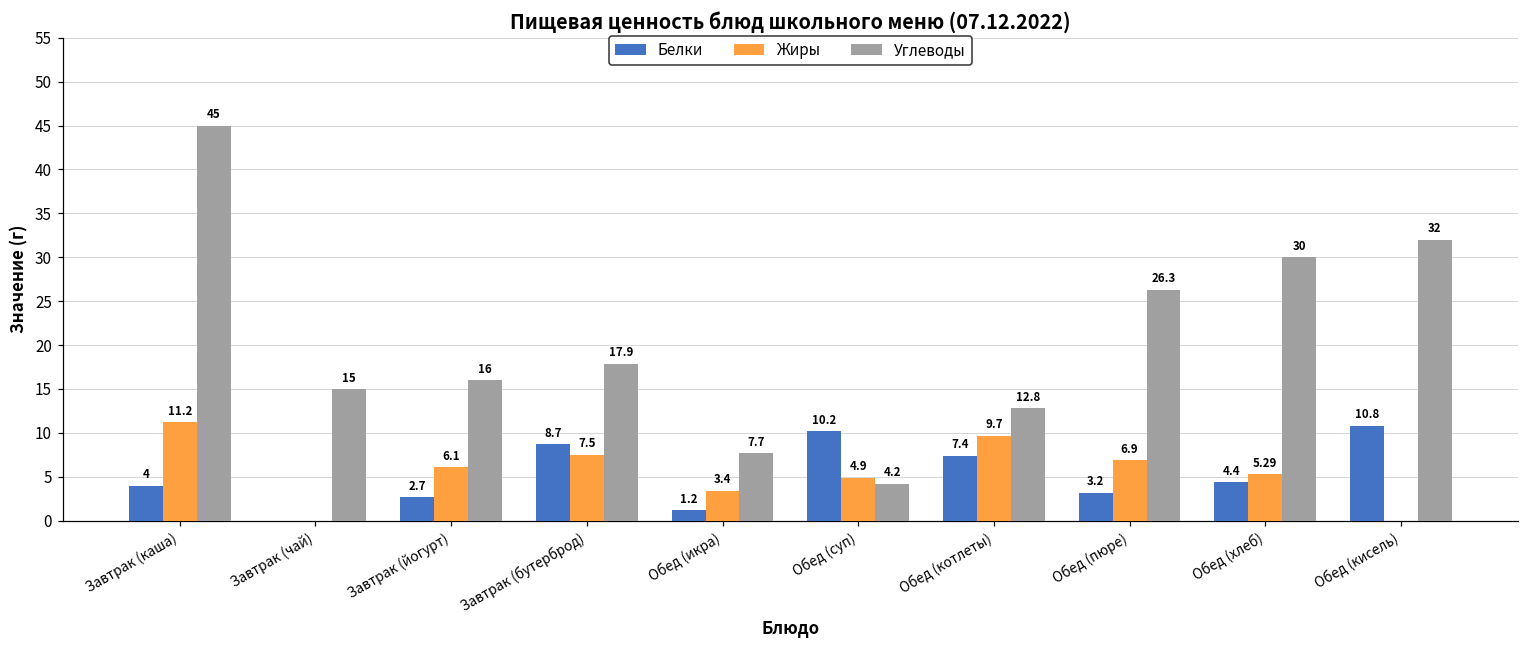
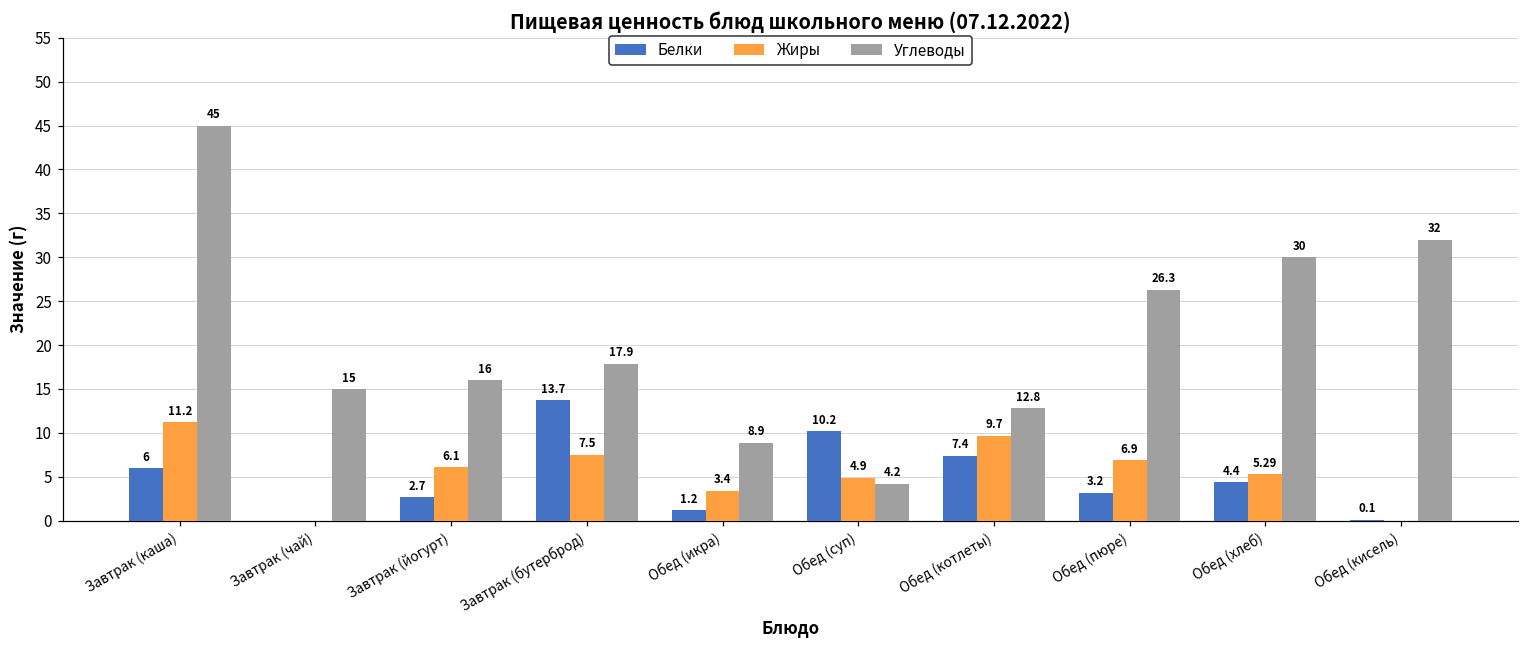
Белки, Завтрак (каша): 4 -> 6
Белки, Завтрак (бутерброд): 8.7 -> 13.7
Углеводы, Обед (икра): 7.7 -> 8.9
Белки, Обед (кисель): 10.8 -> 0.1
